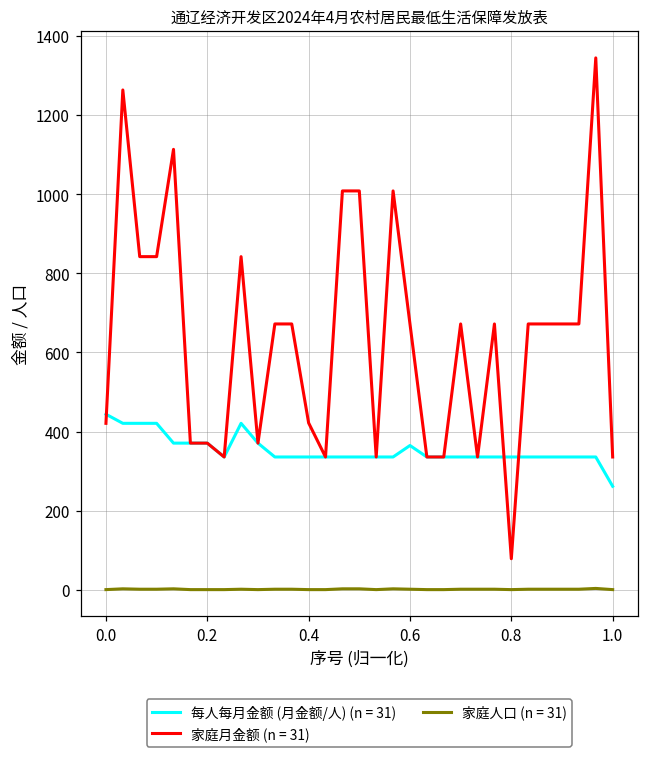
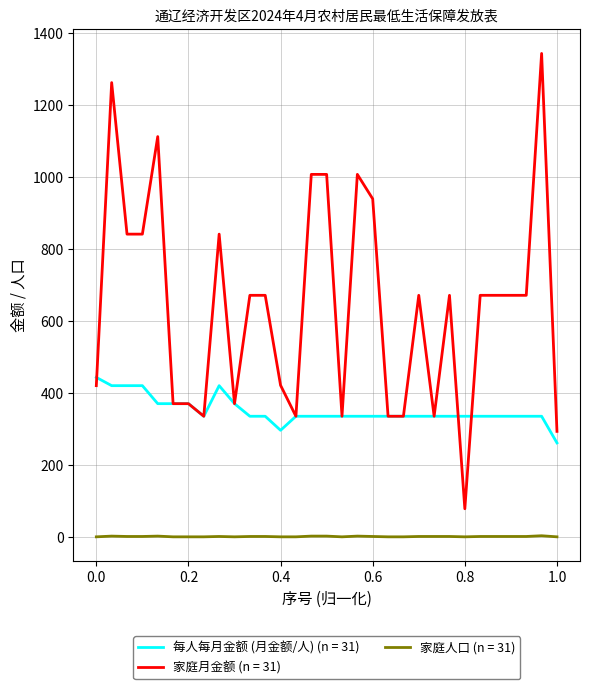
每人每月金额 (月金额/人) (n = 31), 0.4: 340 -> 300
每人每月金额 (月金额/人) (n = 31), 0.6: 370 -> 340
家庭月金额 (n = 31), 0.6: 670 -> 940
家庭月金额 (n = 31), 1.0: 340 -> 290
